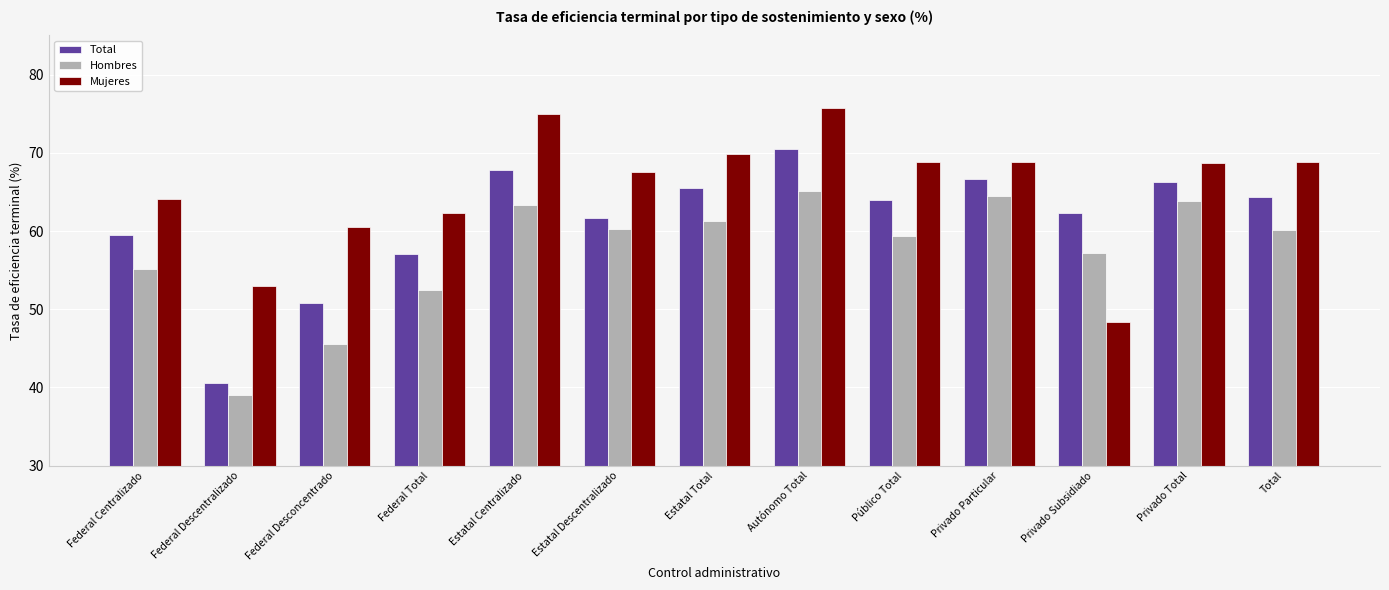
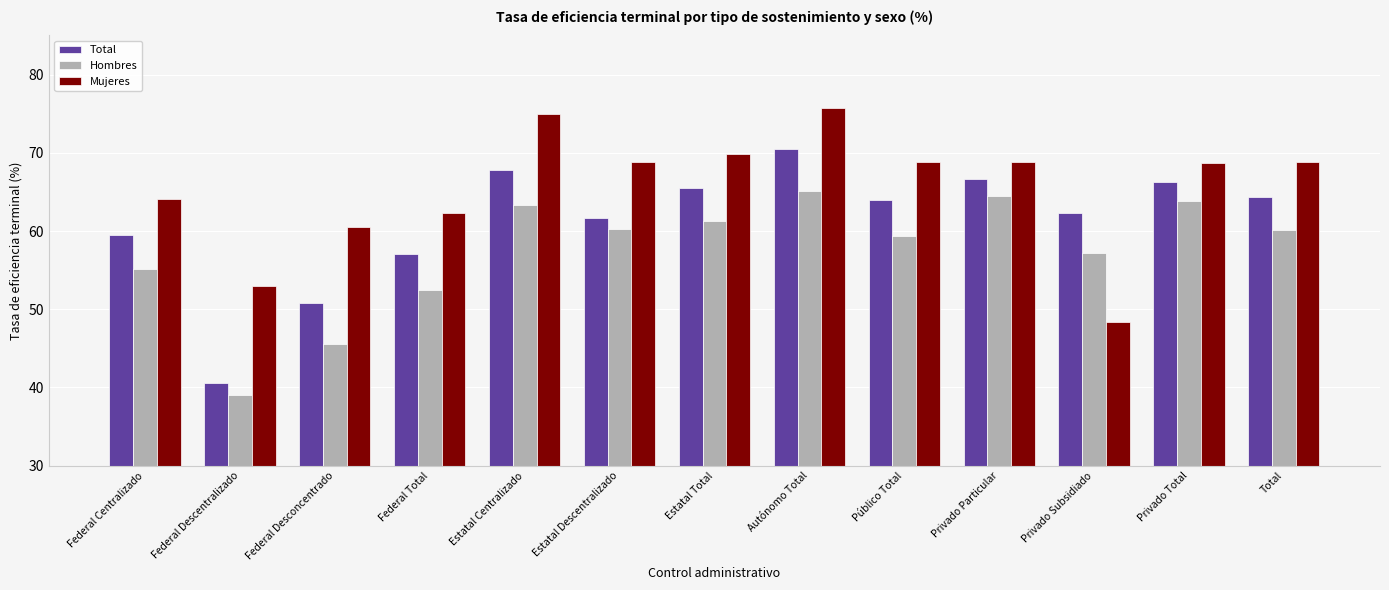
Mujeres, Estatal Descentralizado: 68 -> 69
